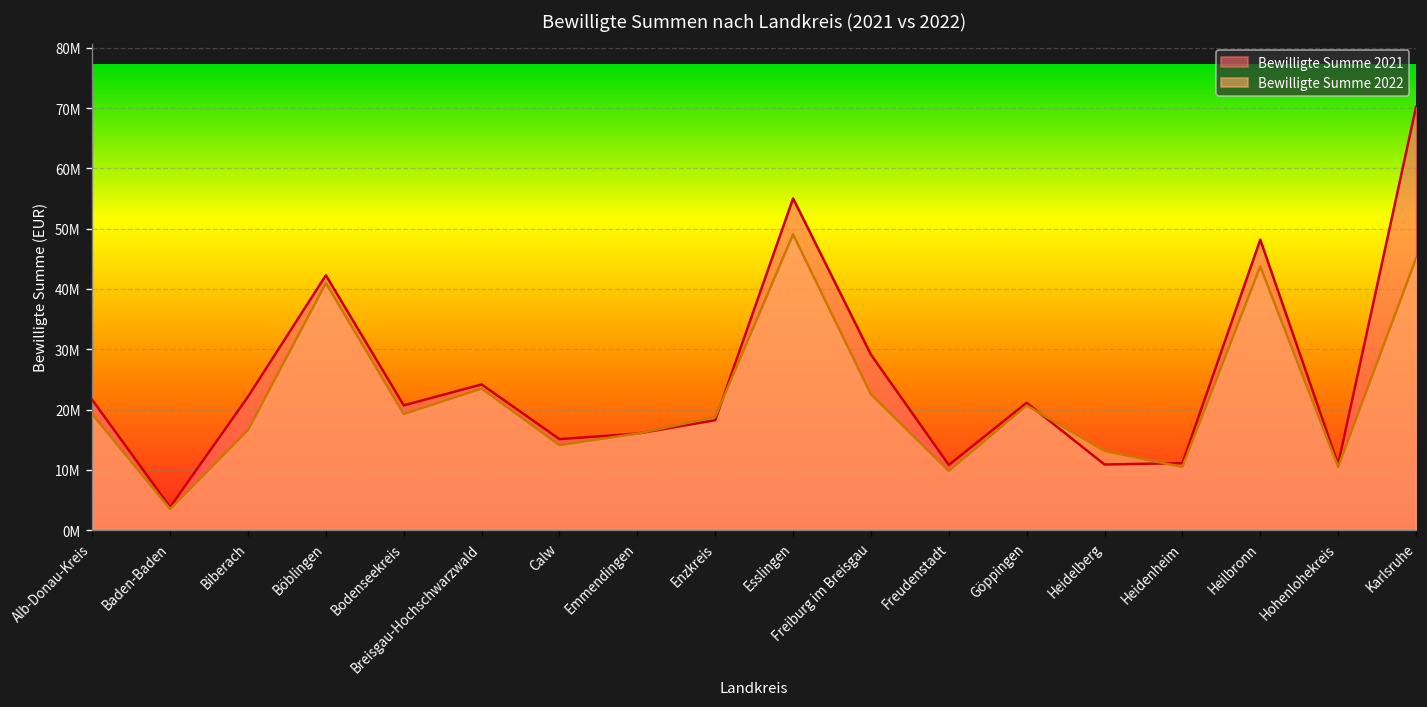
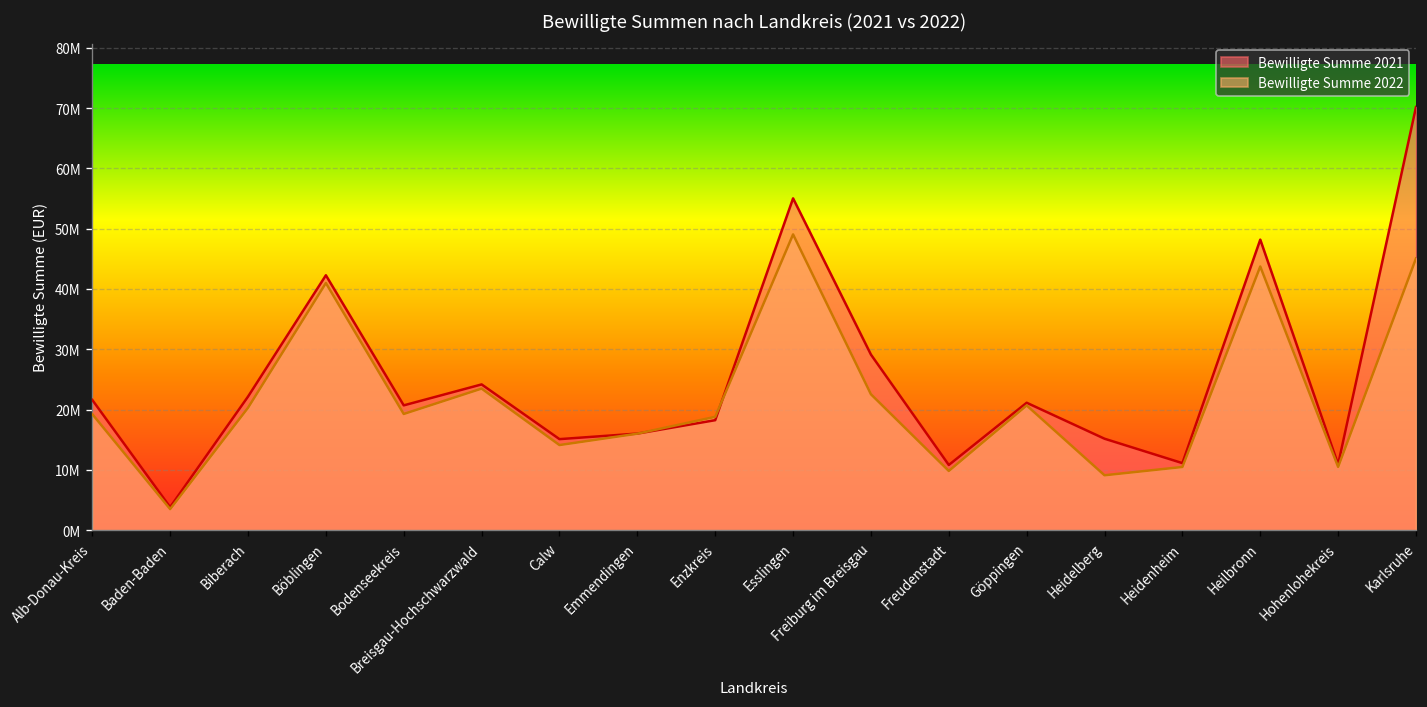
Bewilligte Summe 2022, Biberach: 17000000 -> 20000000
Bewilligte Summe 2021, Heidelberg: 11000000 -> 15000000
Bewilligte Summe 2022, Heidelberg: 13000000 -> 9000000
